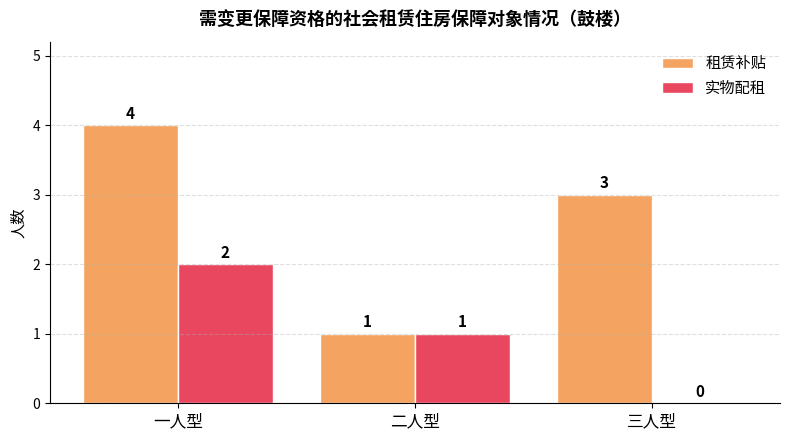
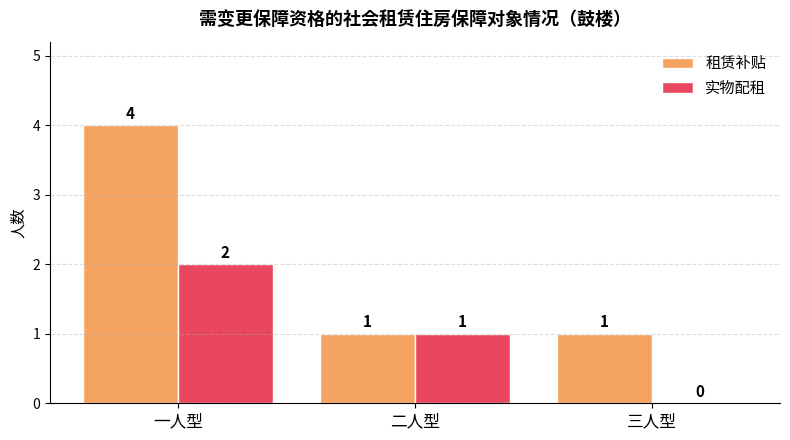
租赁补贴, 三人型: 3 -> 1
